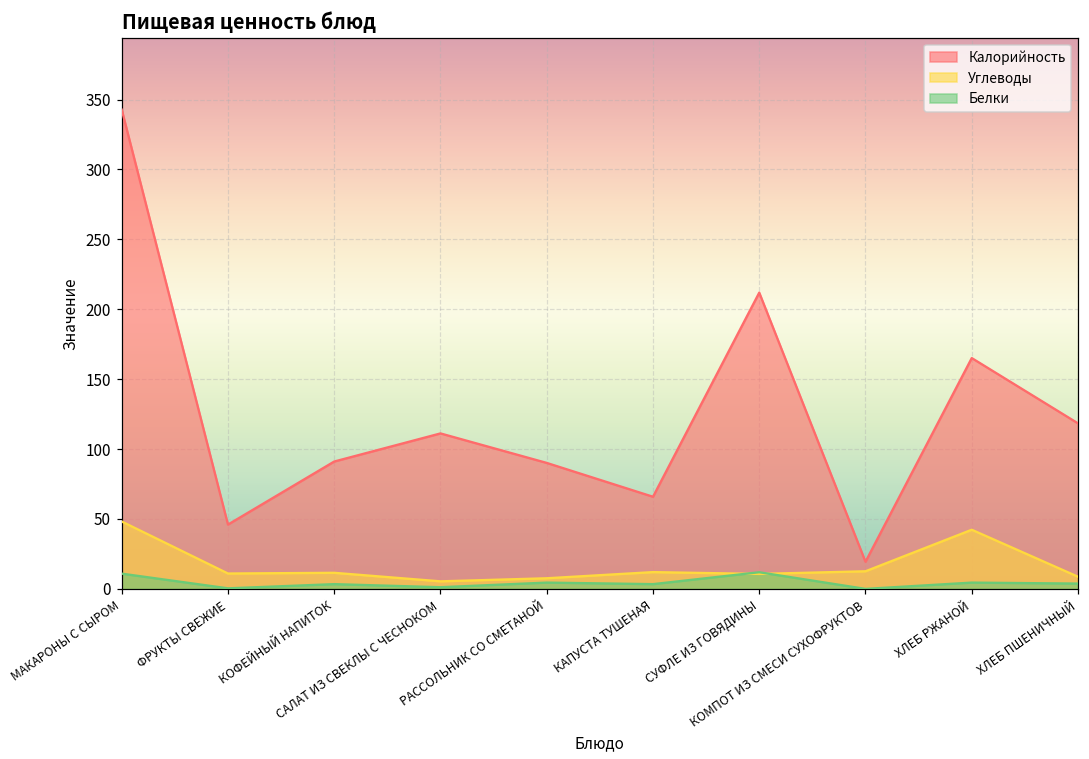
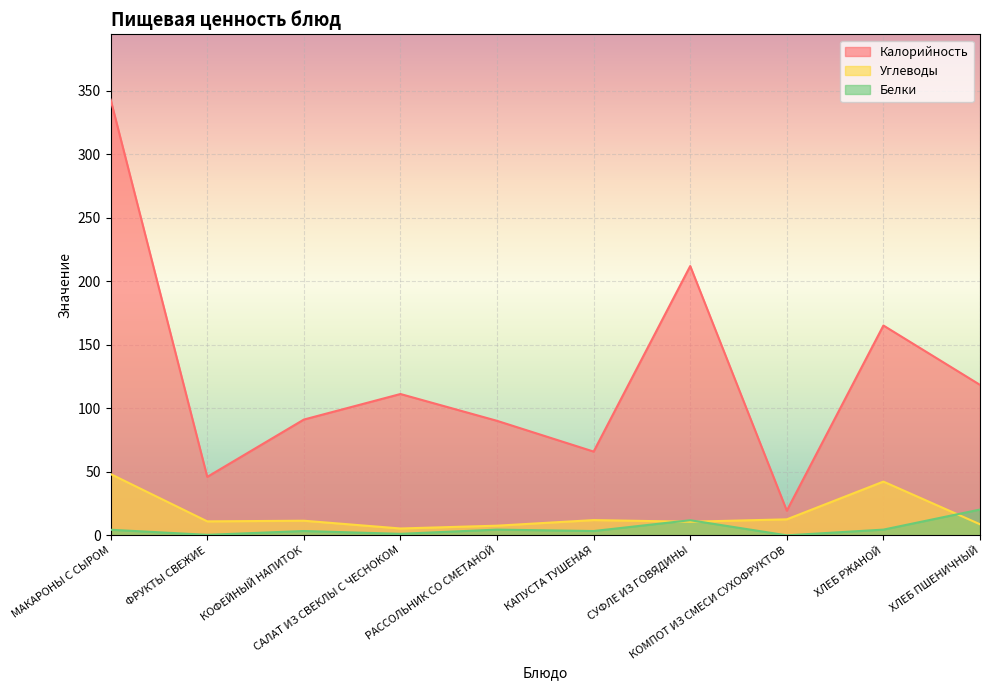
Белки, МАКАРОНЫ С СЫРОМ: 11 -> 4
Белки, ХЛЕБ ПШЕНИЧНЫЙ: 4 -> 20
